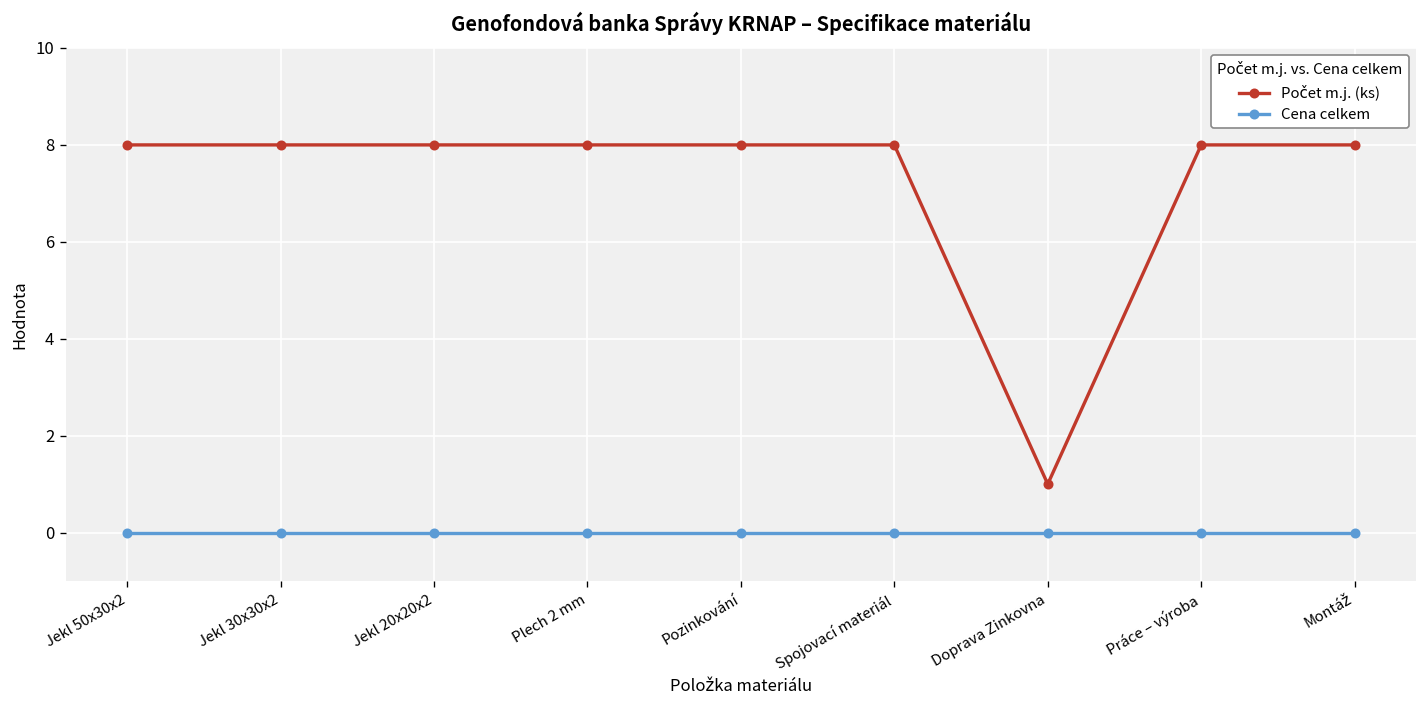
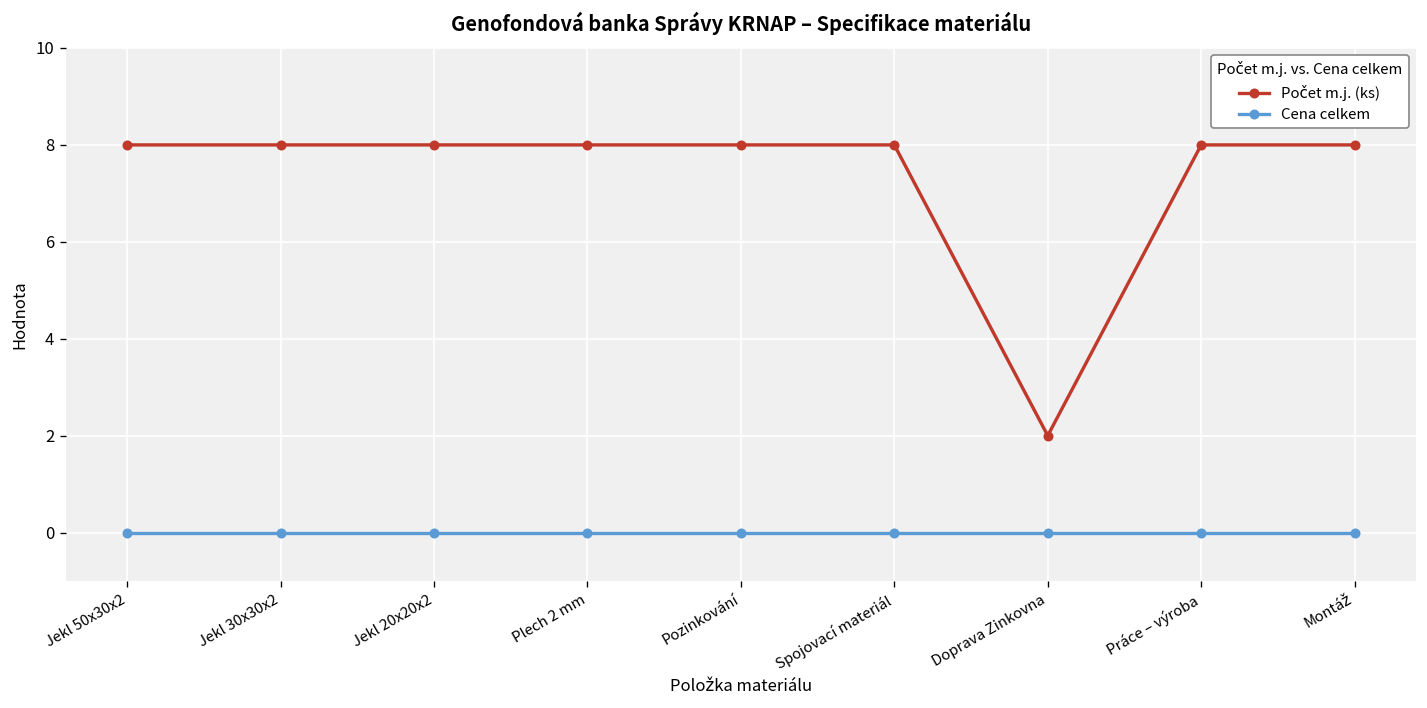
Počet m.j. (ks), Doprava Zinkovna: 1 -> 2
